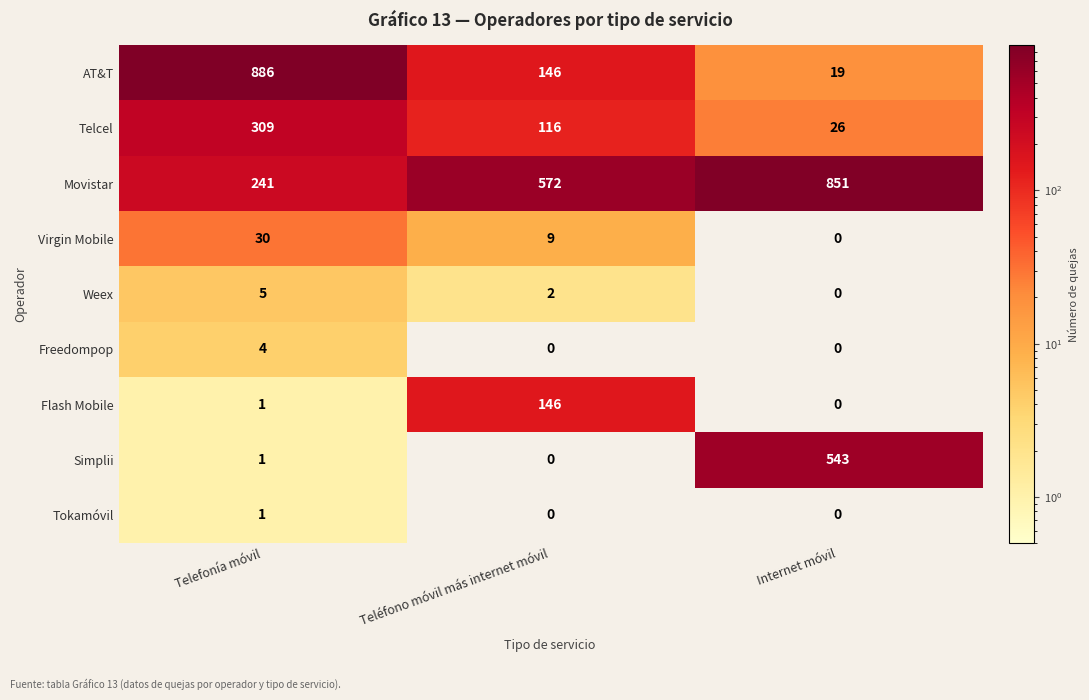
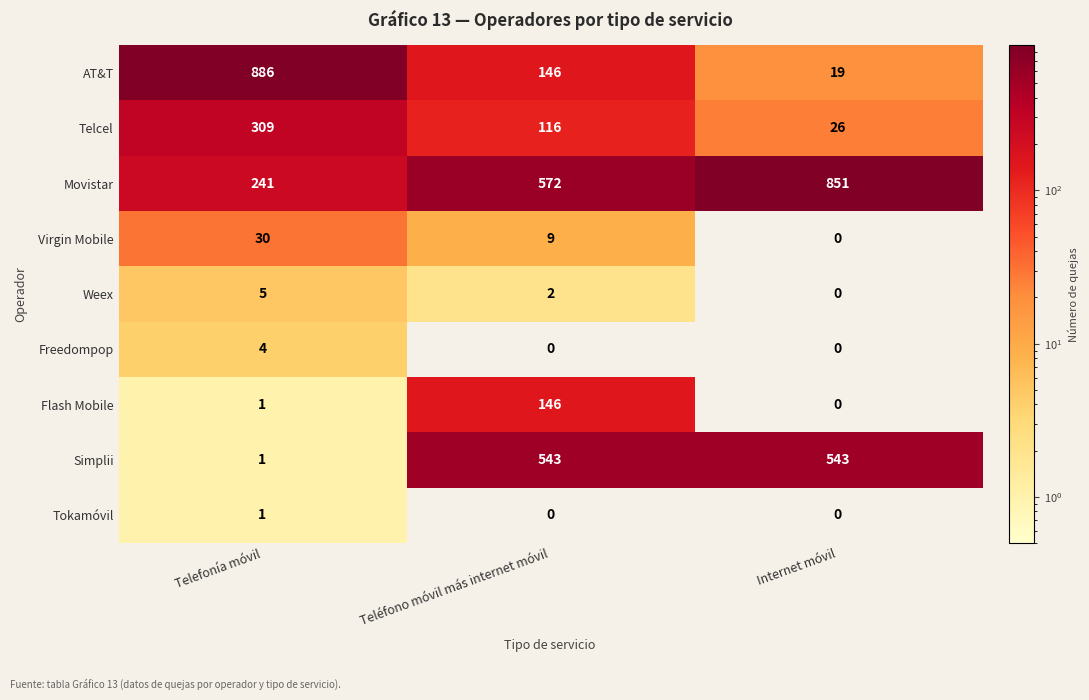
Simplii, Teléfono móvil más internet móvil: 0 -> 543
